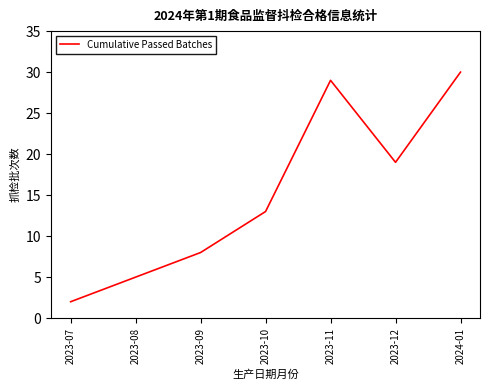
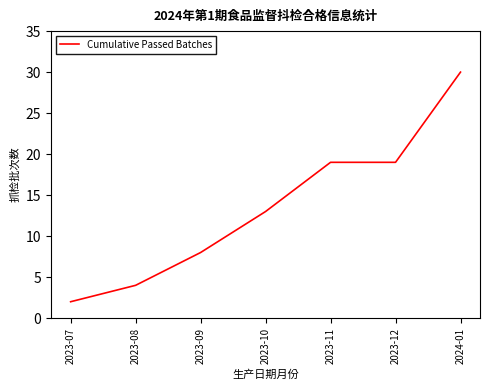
2023-08: 5 -> 4
2023-11: 29 -> 19
